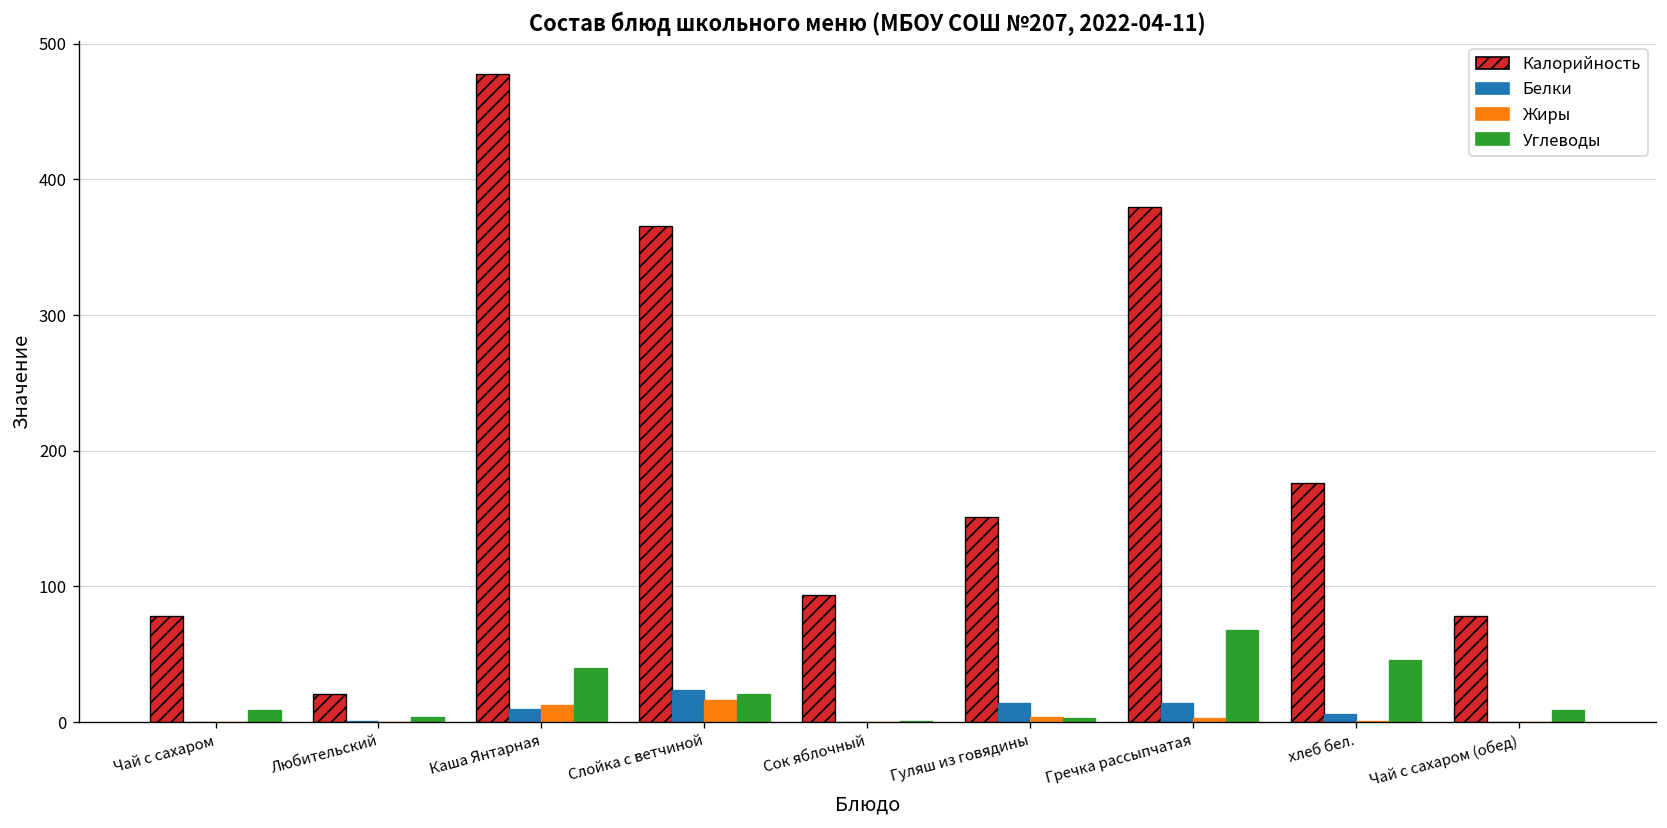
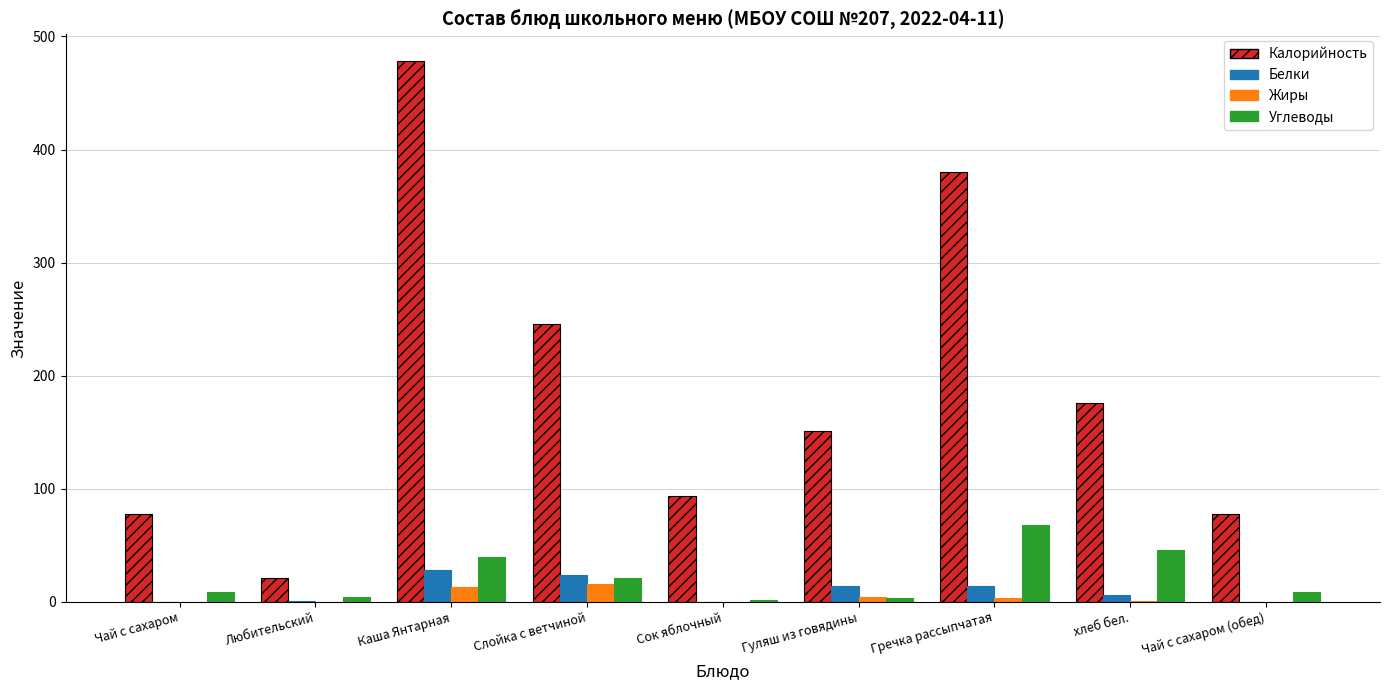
Белки, Каша Янтарная: 10 -> 28
Калорийность, Слойка с ветчиной: 366 -> 246
